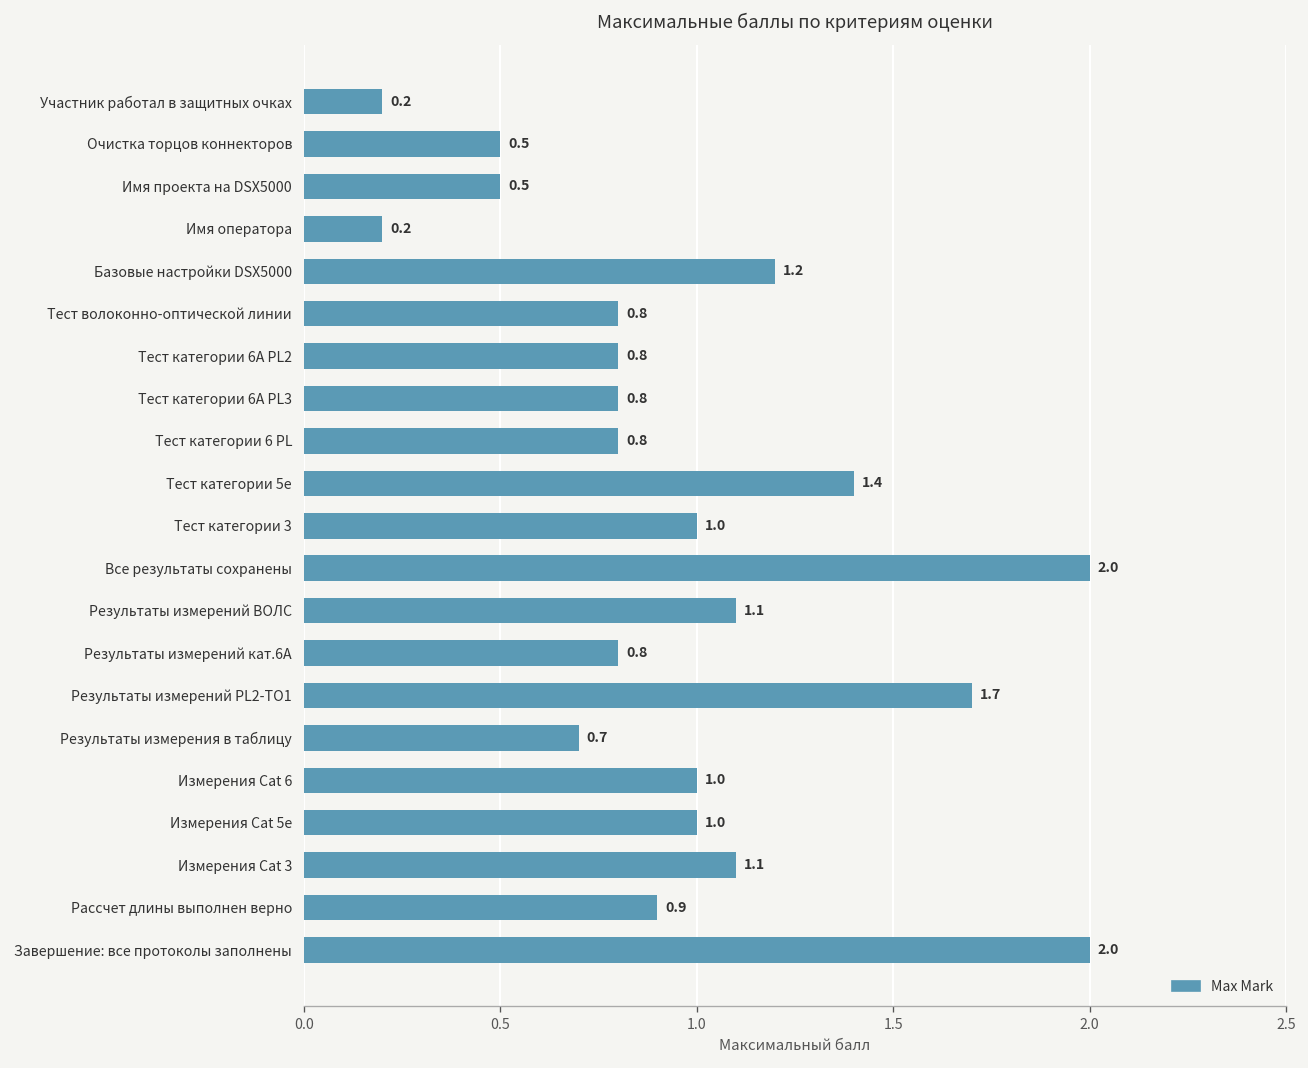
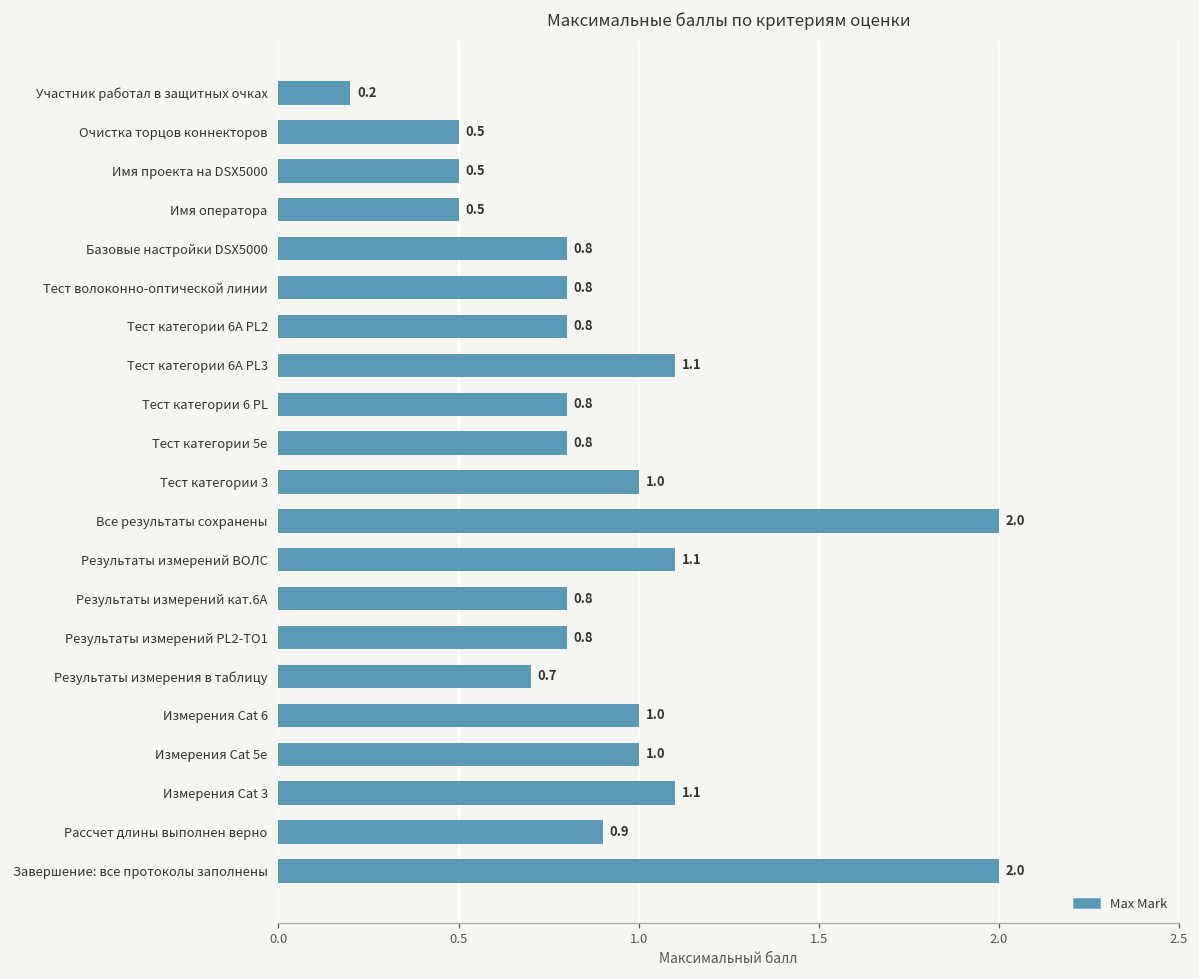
Имя оператора: 0.2 -> 0.5
Базовые настройки DSX5000: 1.2 -> 0.8
Тест категории 6А PL3: 0.8 -> 1.1
Тест категории 5е: 1.4 -> 0.8
Результаты измерений PL2-TO1: 1.7 -> 0.8
